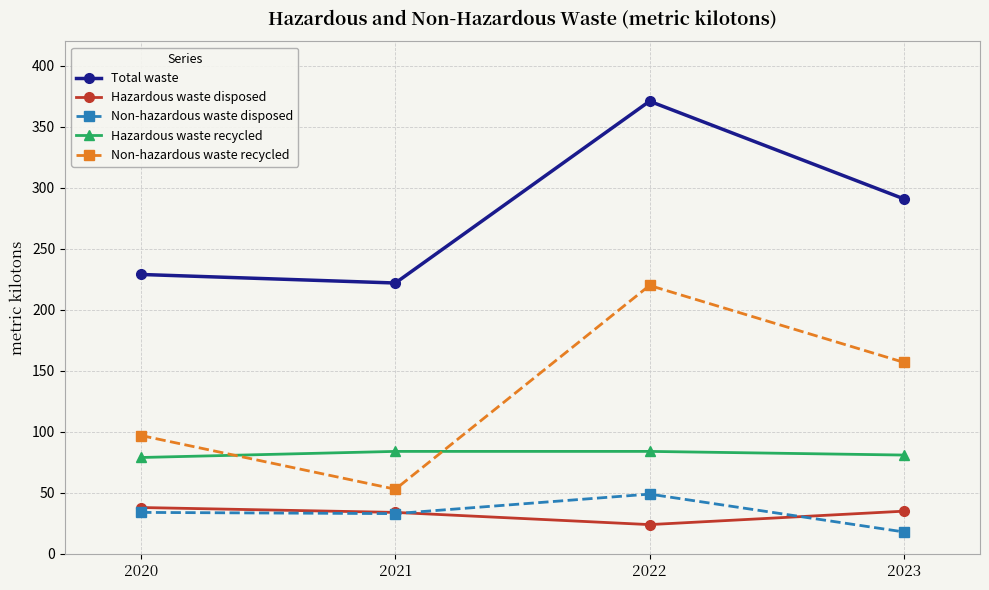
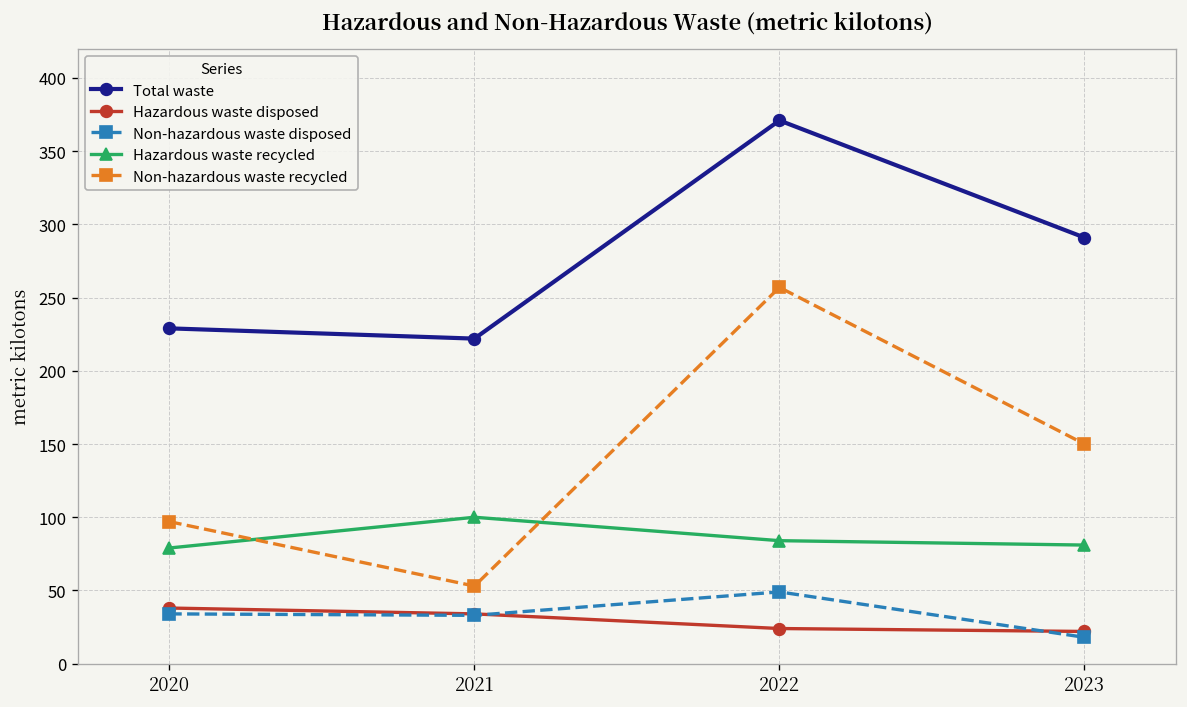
Hazardous waste recycled, 2021: 84 -> 100
Non-hazardous waste recycled, 2022: 220 -> 257
Hazardous waste disposed, 2023: 35 -> 22
Non-hazardous waste recycled, 2023: 157 -> 150
